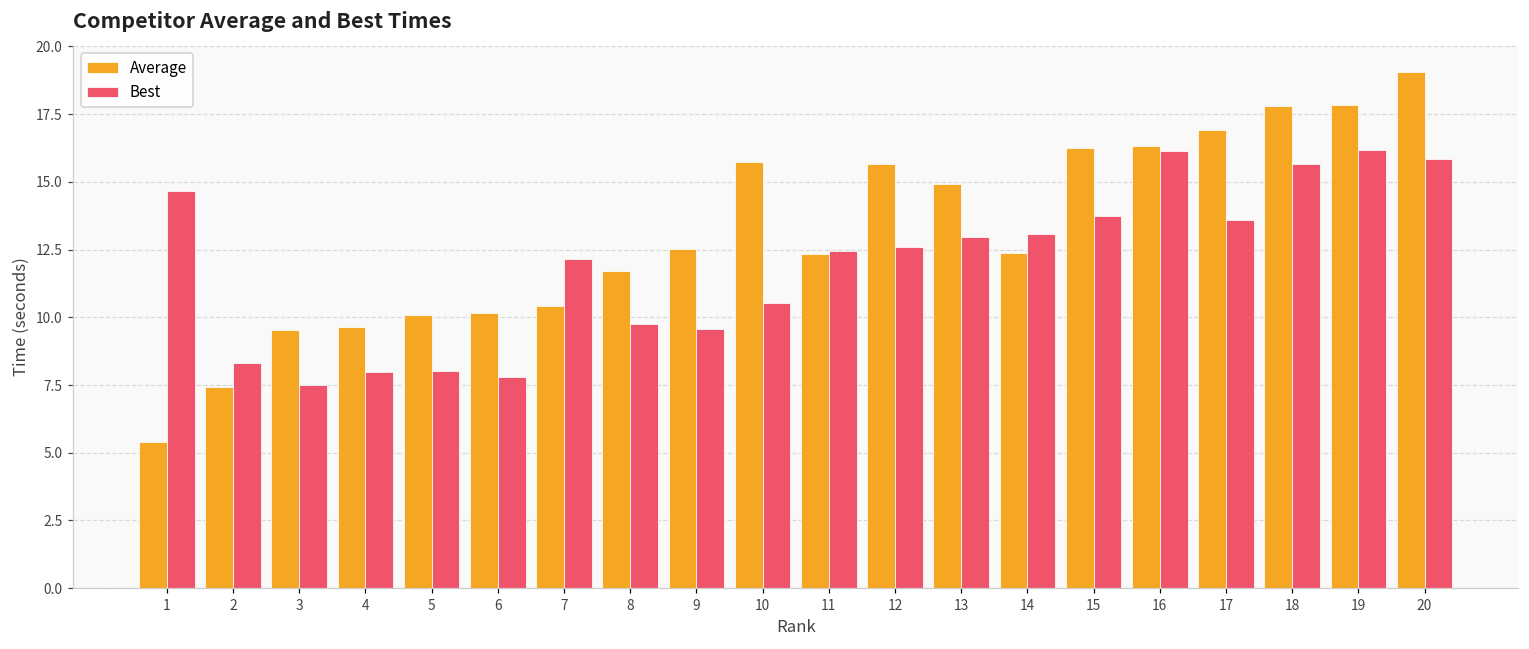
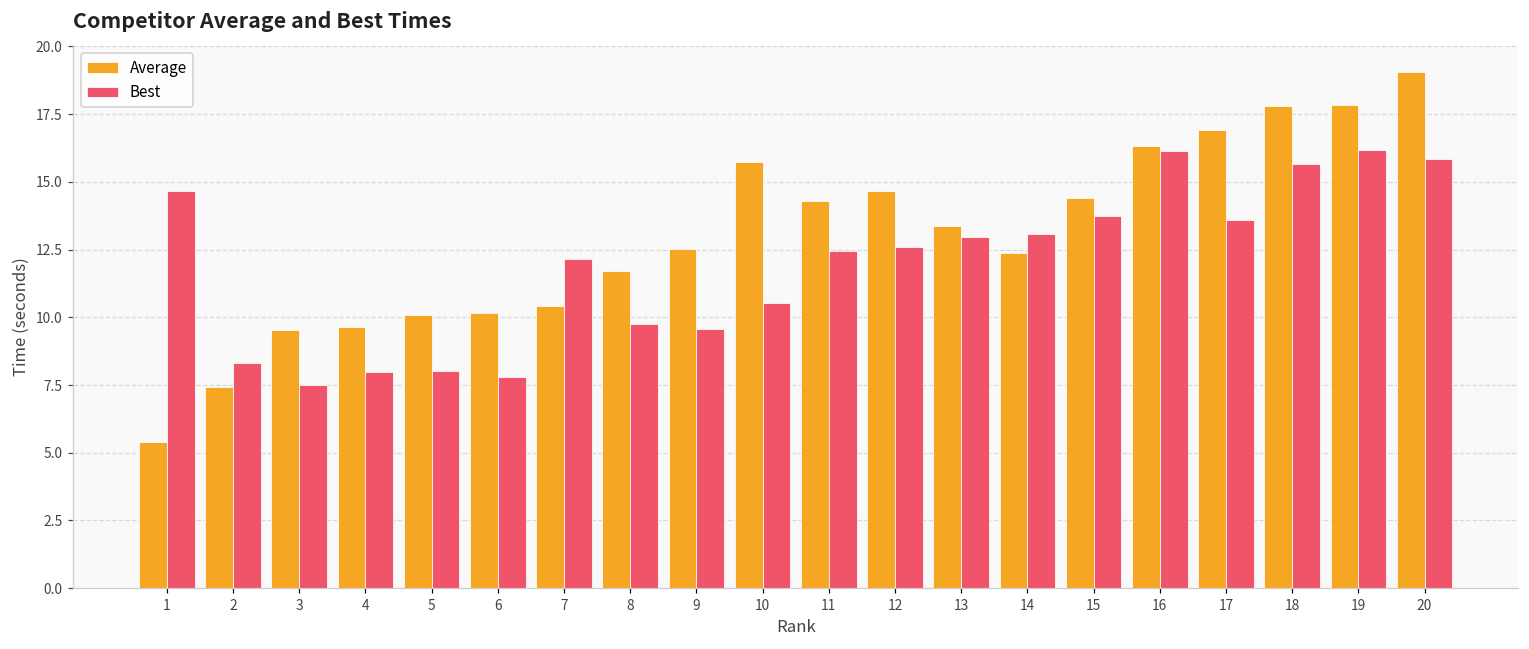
Average, 11: 12.3 -> 14.3
Average, 12: 15.7 -> 14.7
Average, 13: 14.9 -> 13.4
Average, 15: 16.3 -> 14.4
